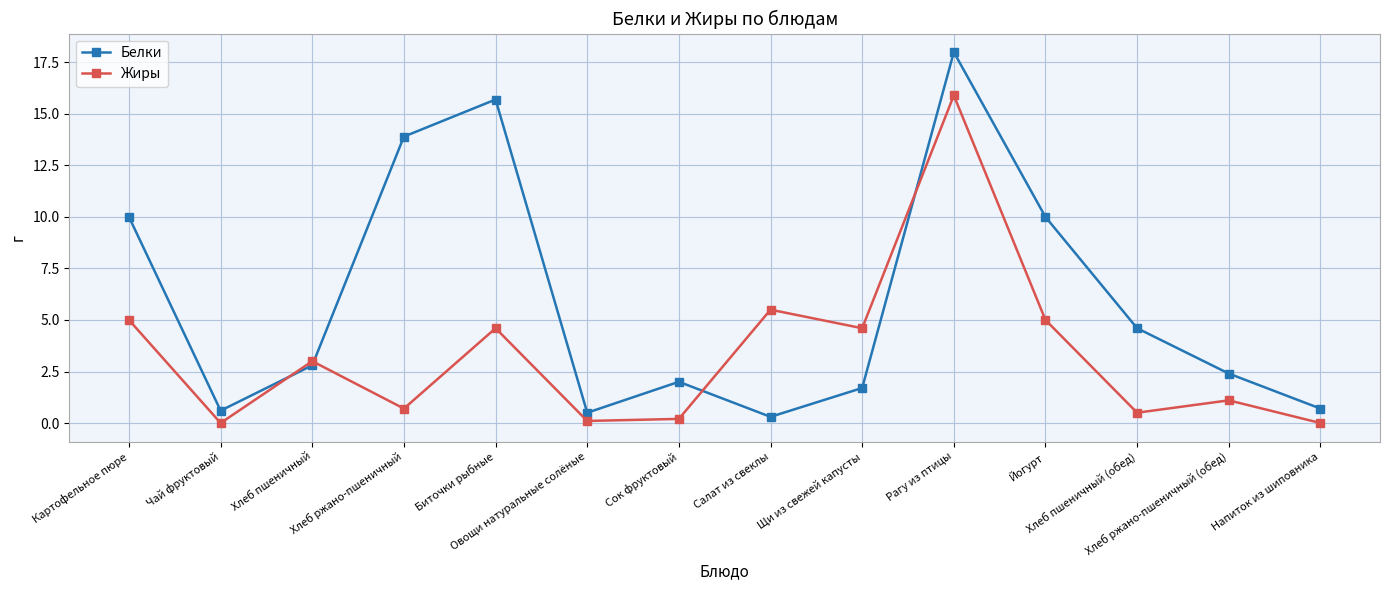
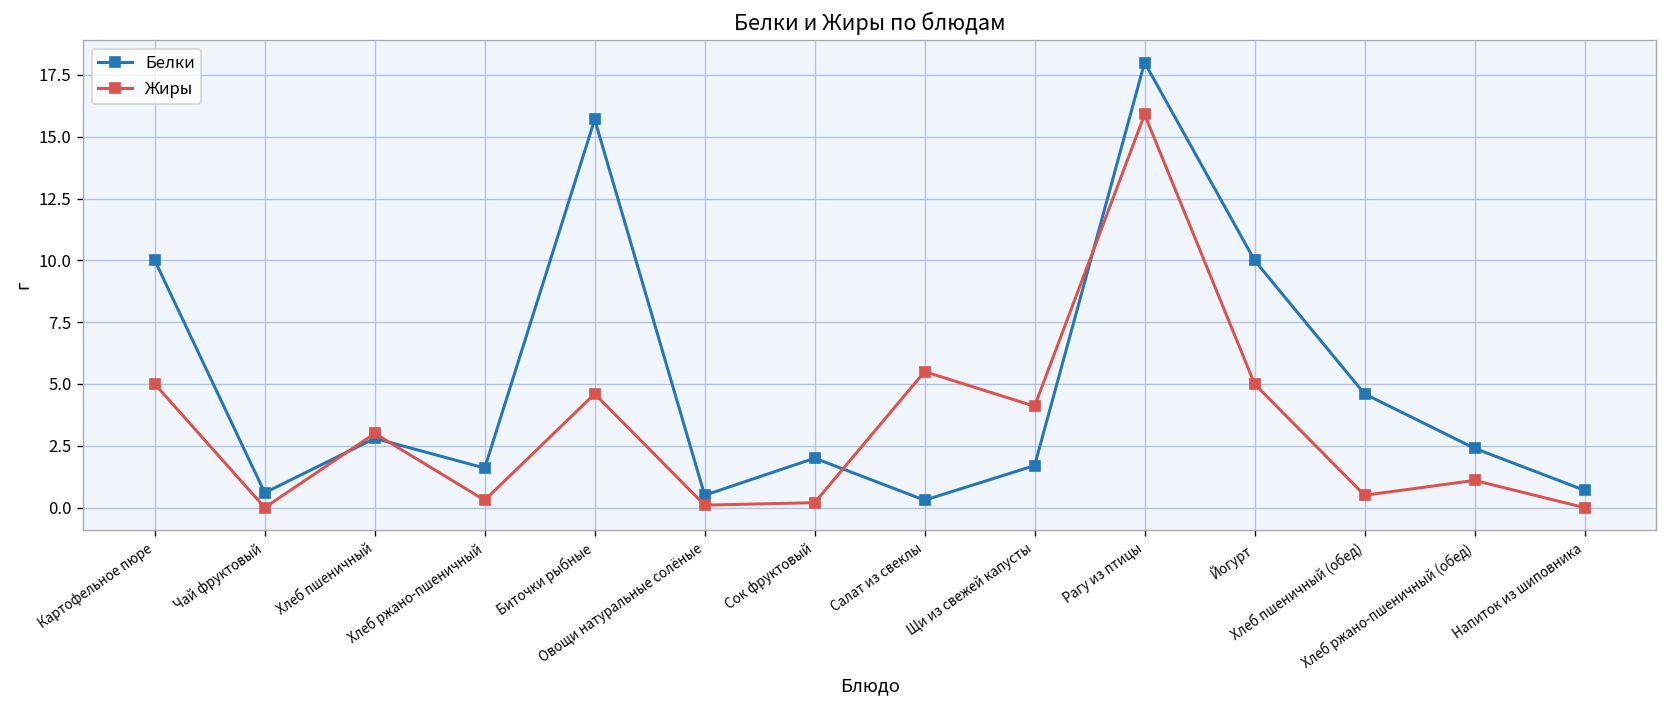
Белки, Хлеб ржано-пшеничный: 13.9 -> 1.6
Жиры, Хлеб ржано-пшеничный: 0.7 -> 0.3
Жиры, Щи из свежей капусты: 4.6 -> 4.1
